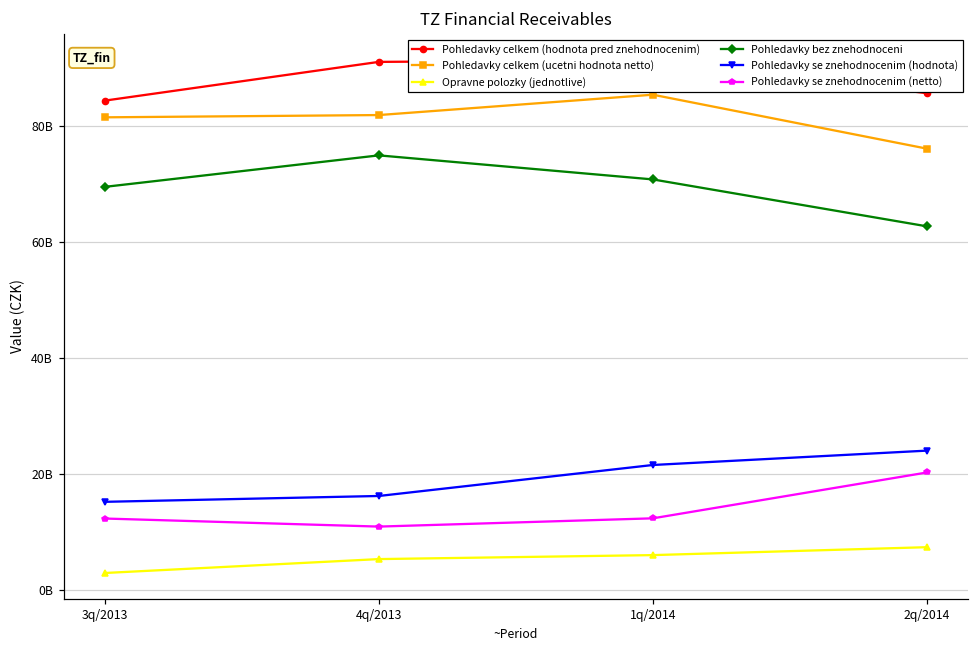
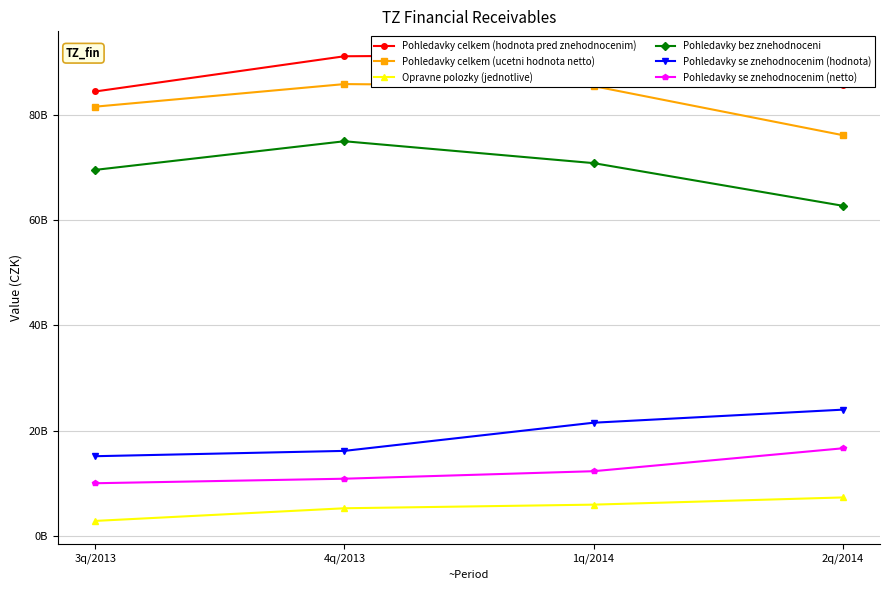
Pohledavky se znehodnocenim (netto), 3q/2013: 12000000000 -> 10000000000
Pohledavky celkem (ucetni hodnota netto), 4q/2013: 82000000000 -> 86000000000
Pohledavky se znehodnocenim (netto), 2q/2014: 20000000000 -> 17000000000
